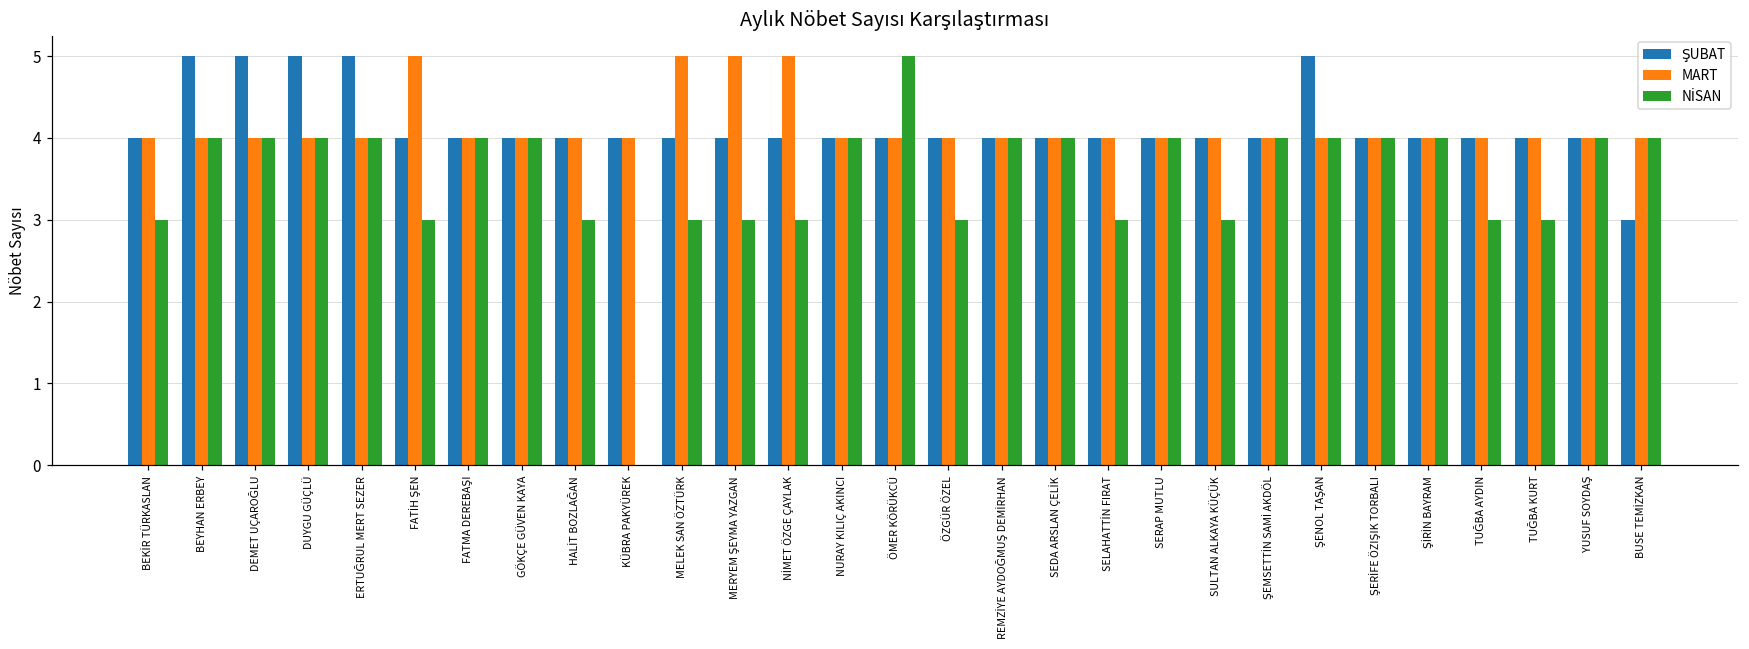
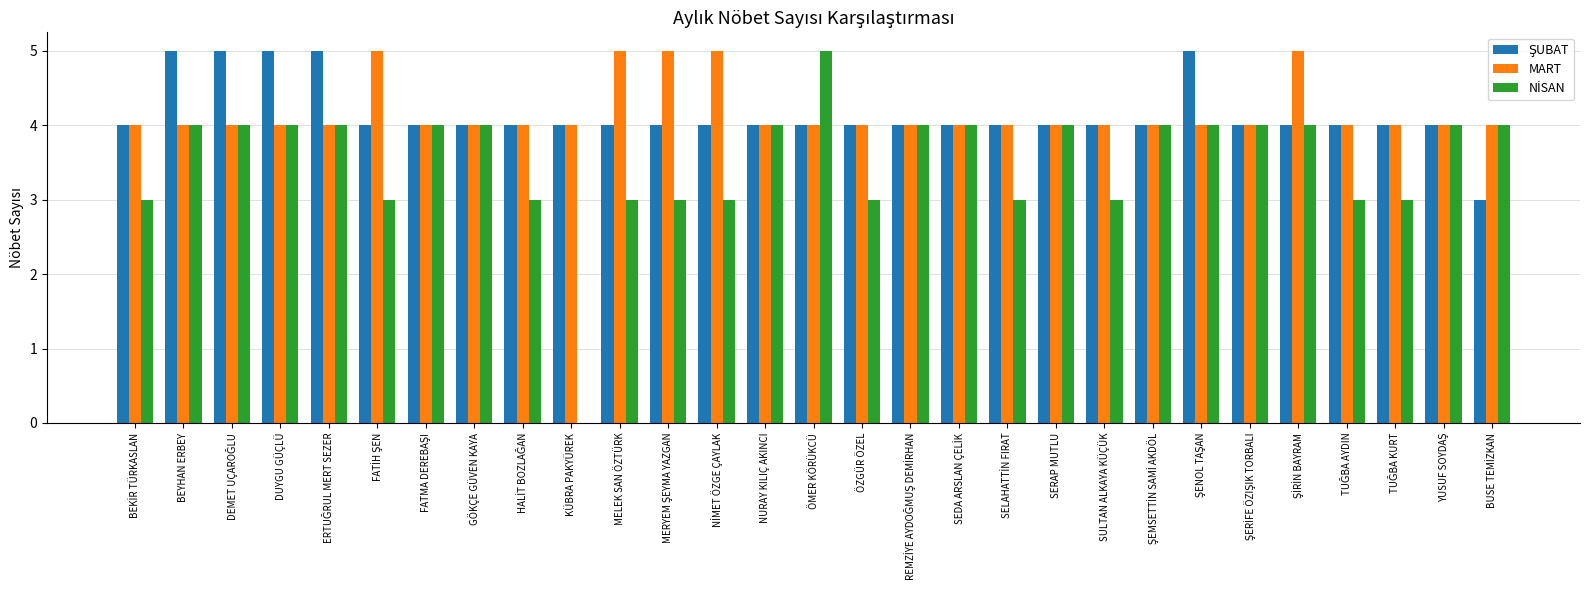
MART, ŞİRİN BAYRAM: 4 -> 5
